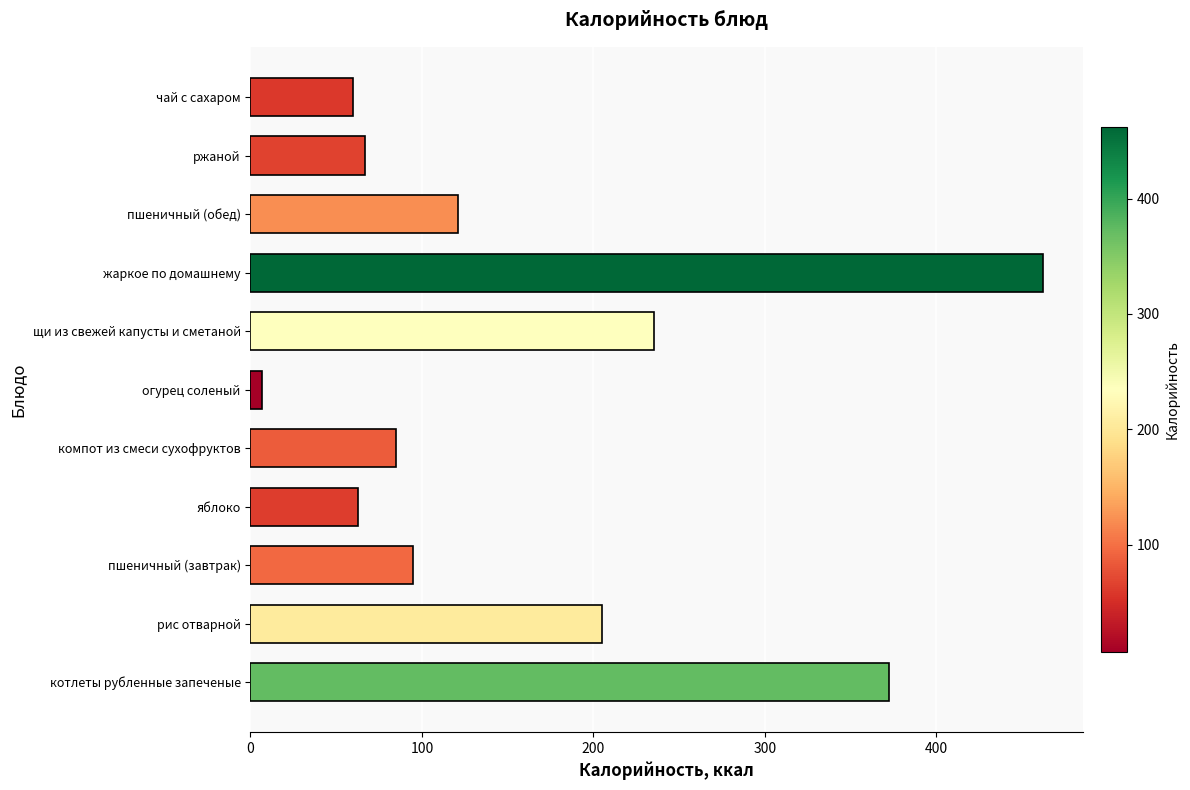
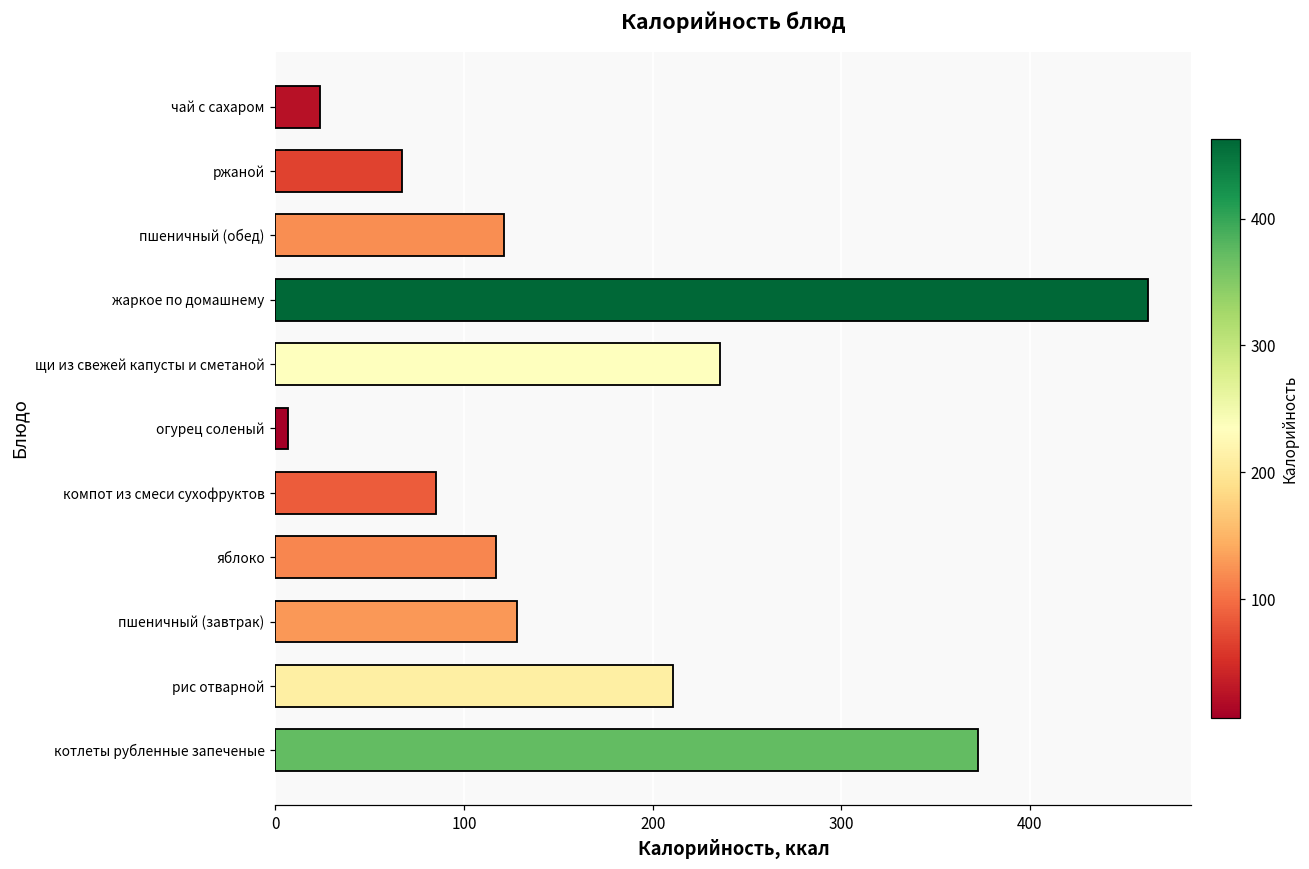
чай с сахаром: 60 -> 24
яблоко: 63 -> 117
пшеничный (завтрак): 95 -> 128
рис отварной: 205 -> 211
